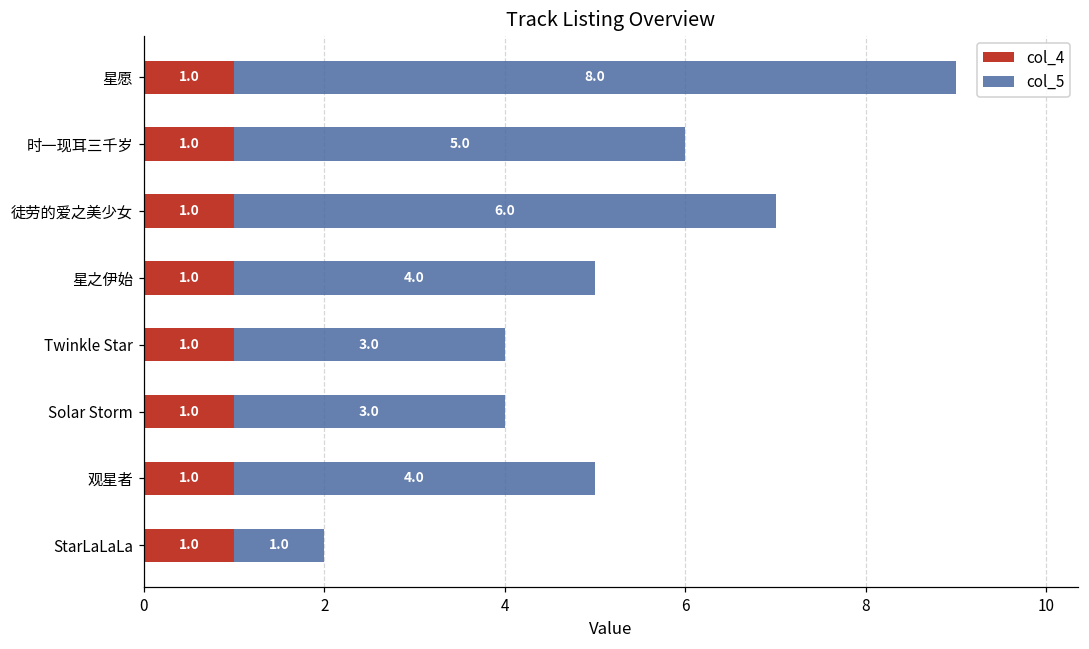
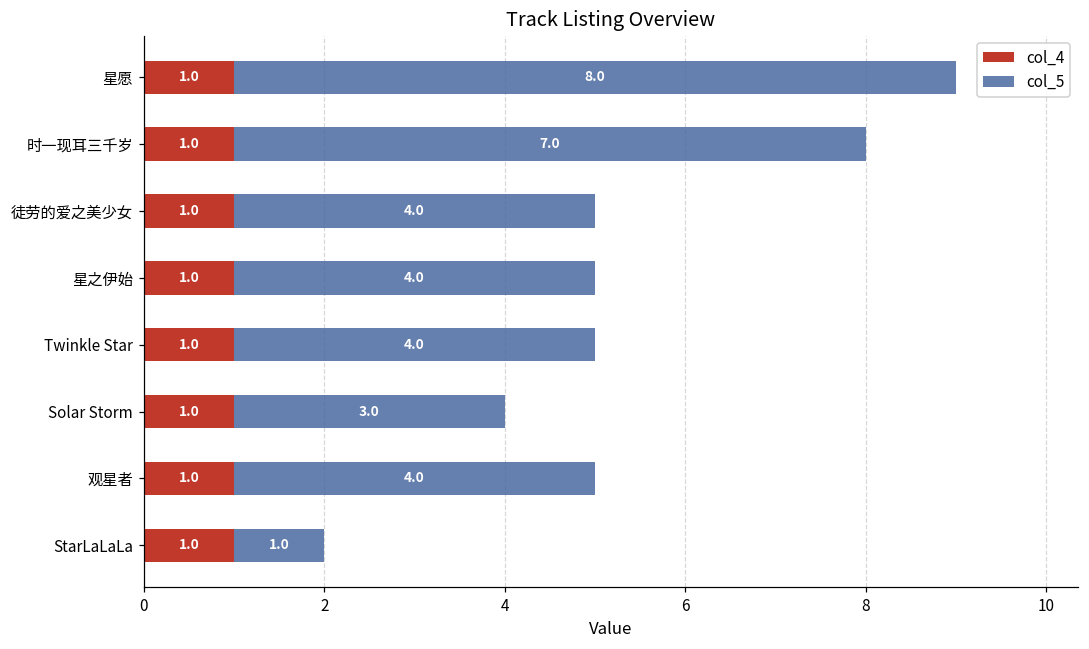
col_5, 时一现耳三千岁: 5.0 -> 7.0
col_5, 徒劳的爱之美少女: 6.0 -> 4.0
col_5, Twinkle Star: 3.0 -> 4.0
